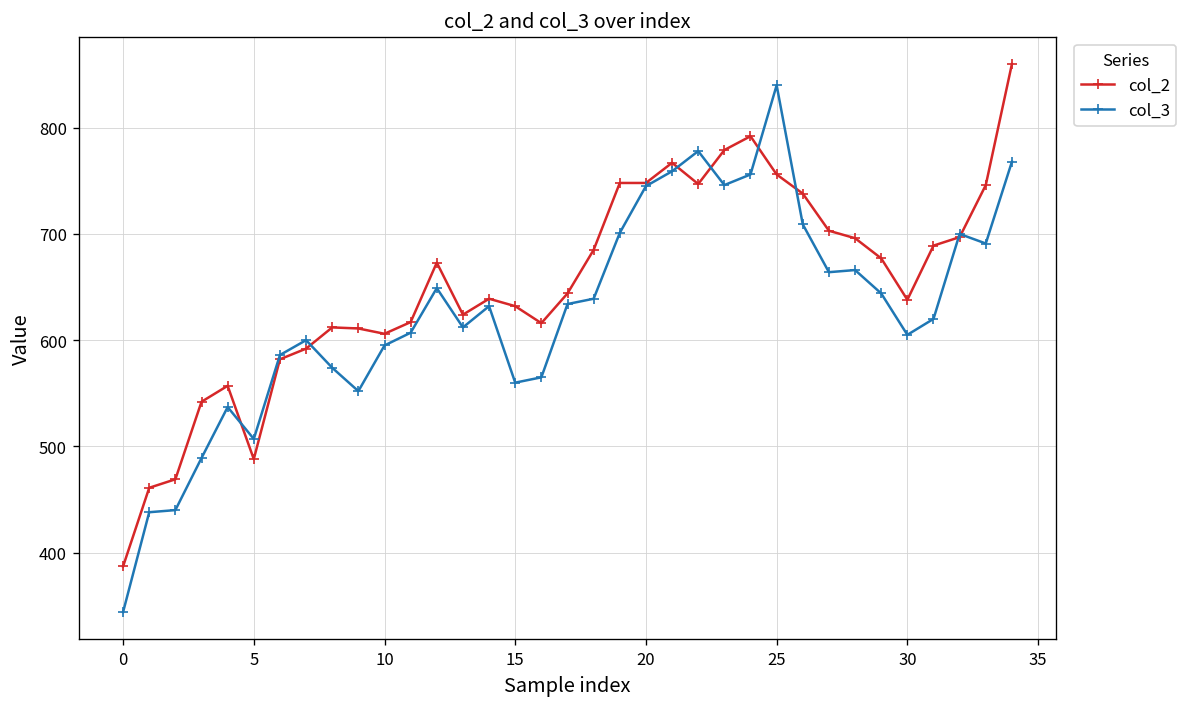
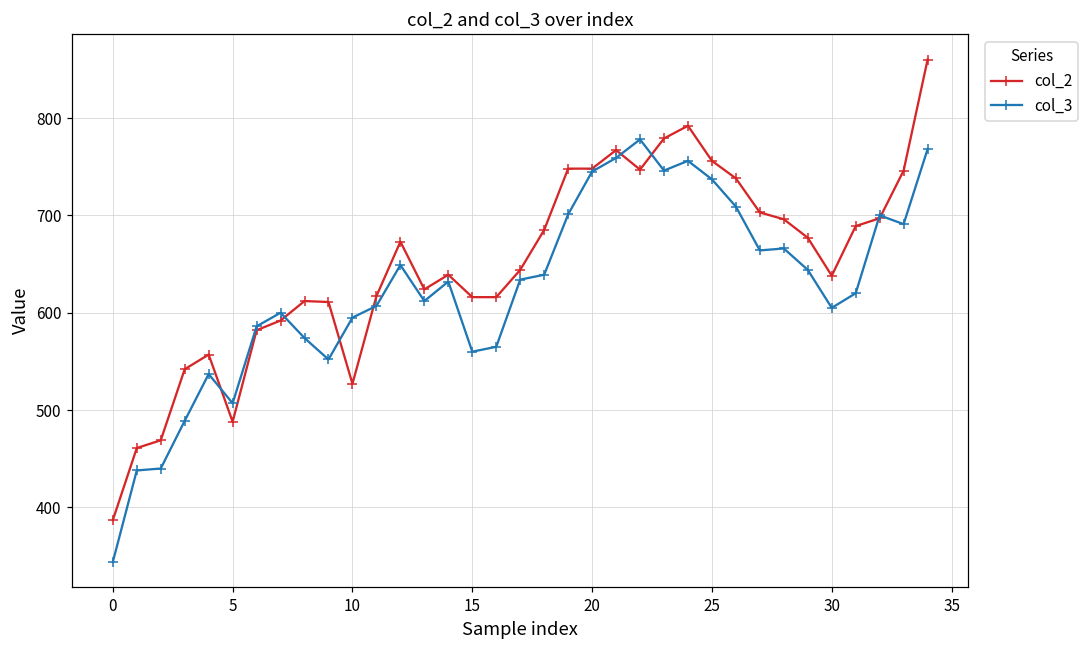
col_2, 10: 610 -> 530
col_2, 15: 630 -> 620
col_3, 25: 840 -> 740
